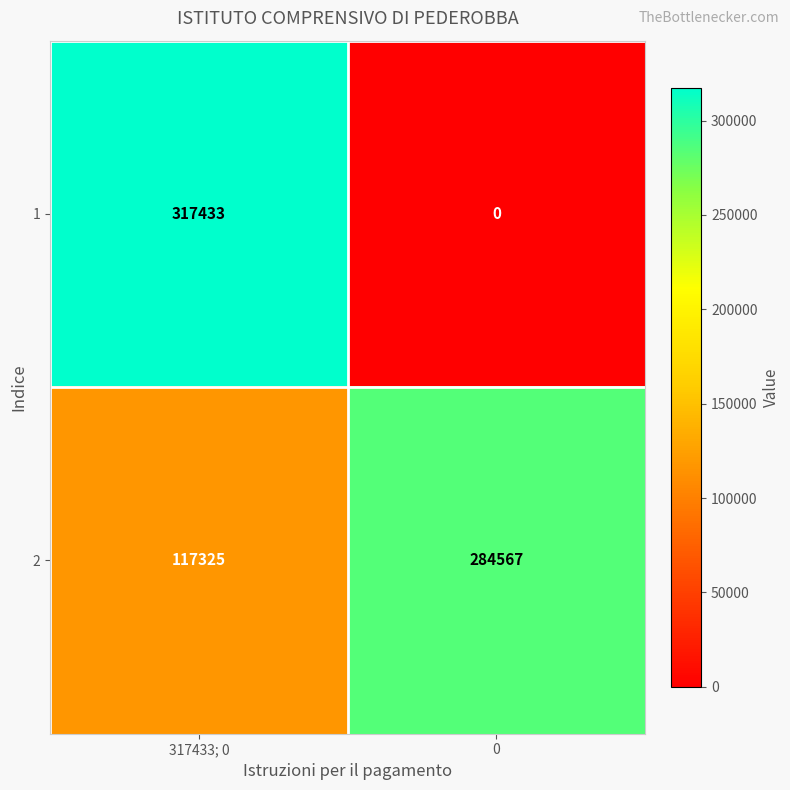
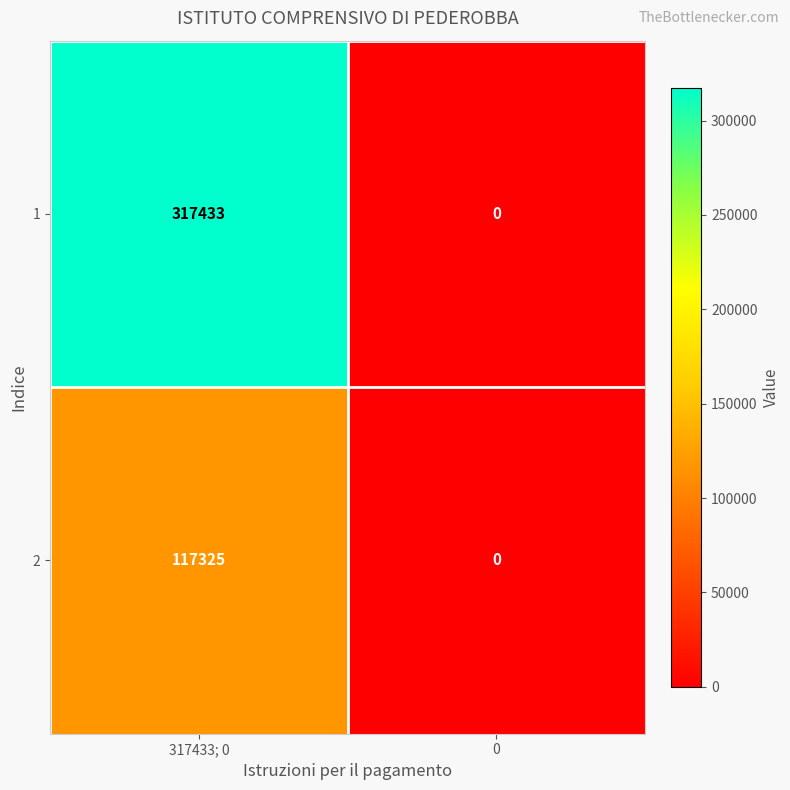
2, 0: 284567 -> 0
